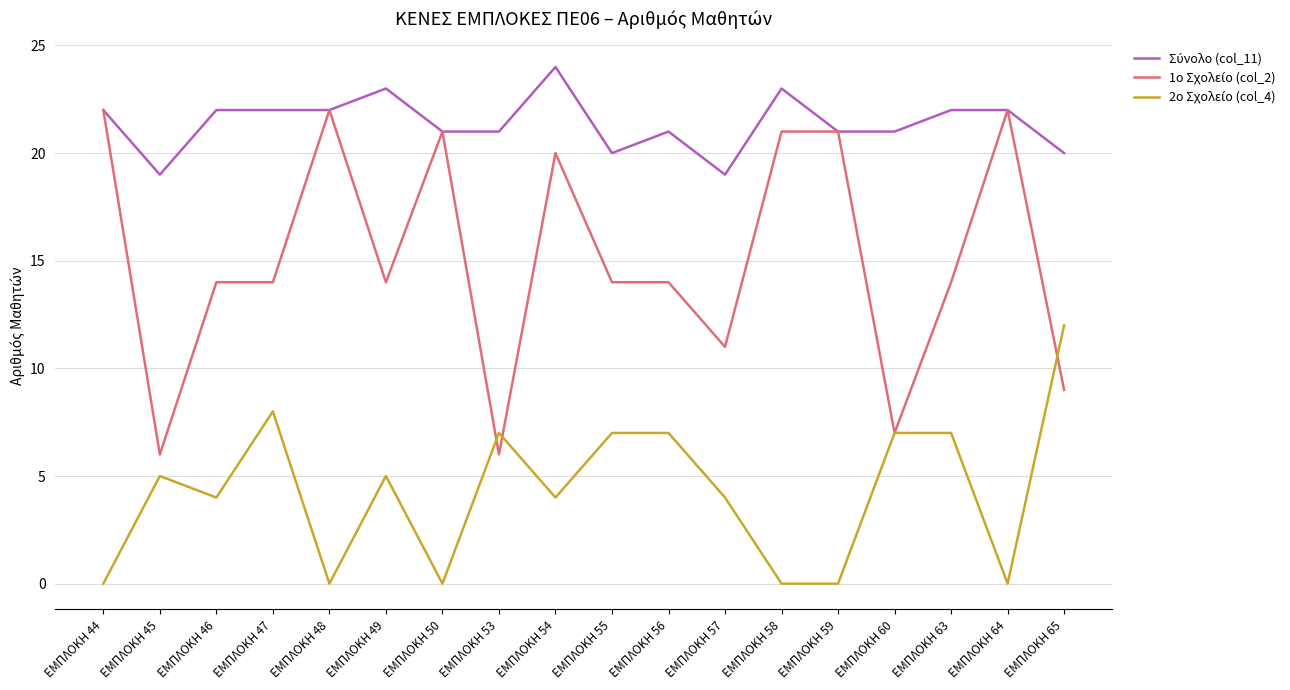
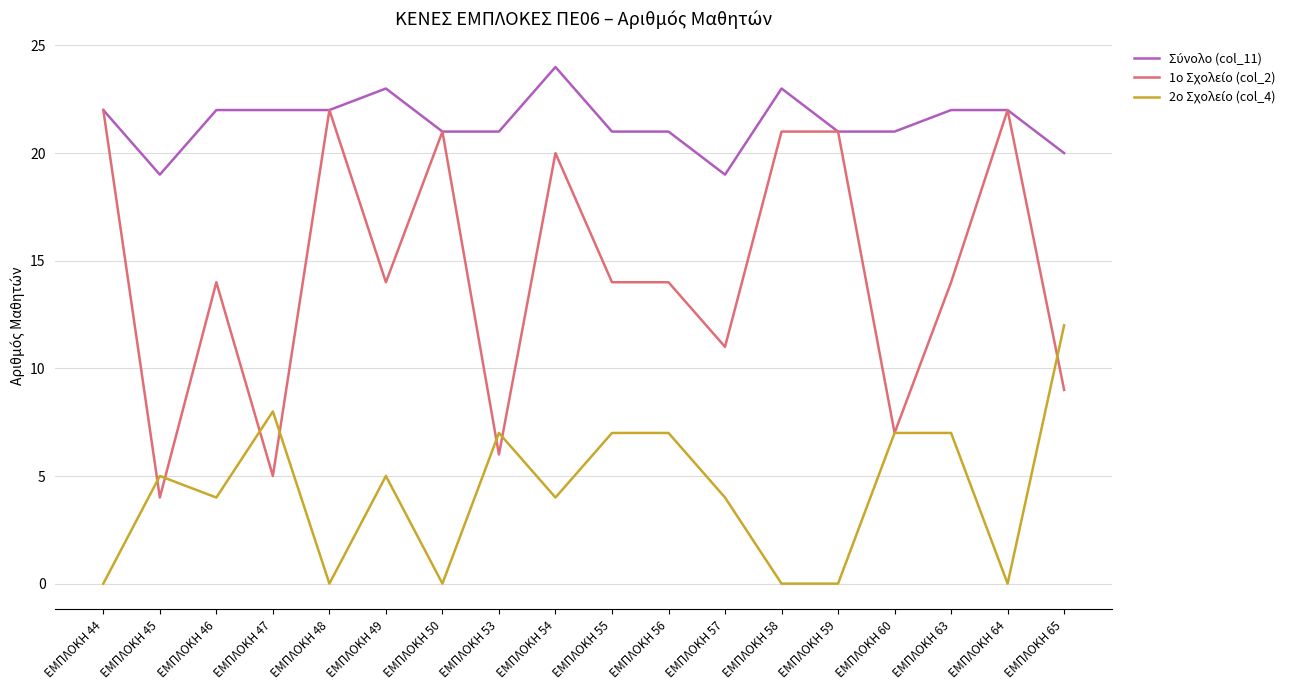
1ο Σχολείο (col_2), ΕΜΠΛΟΚΗ 45: 6 -> 4
1ο Σχολείο (col_2), ΕΜΠΛΟΚΗ 47: 14 -> 5
Σύνολο (col_11), ΕΜΠΛΟΚΗ 55: 20 -> 21
